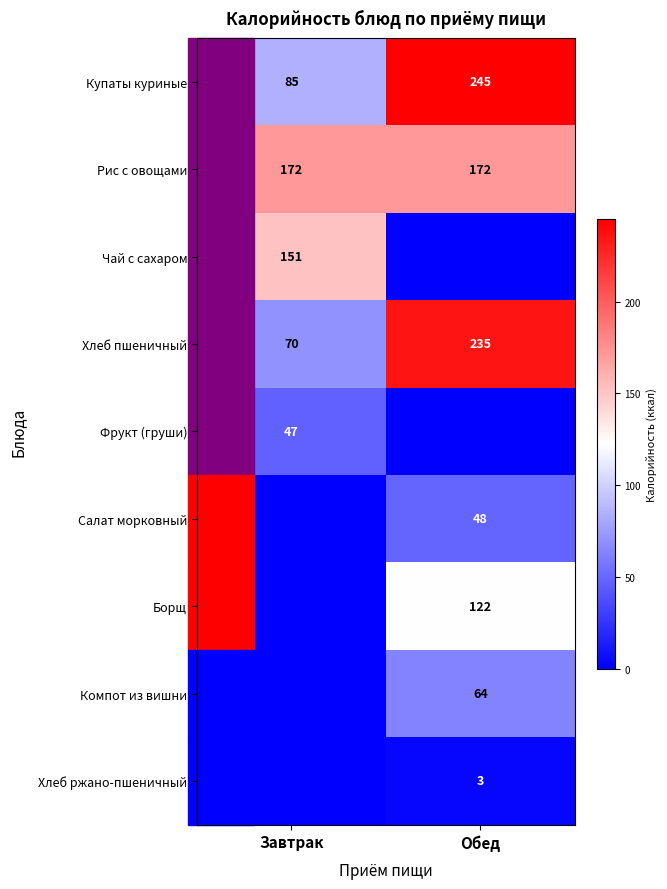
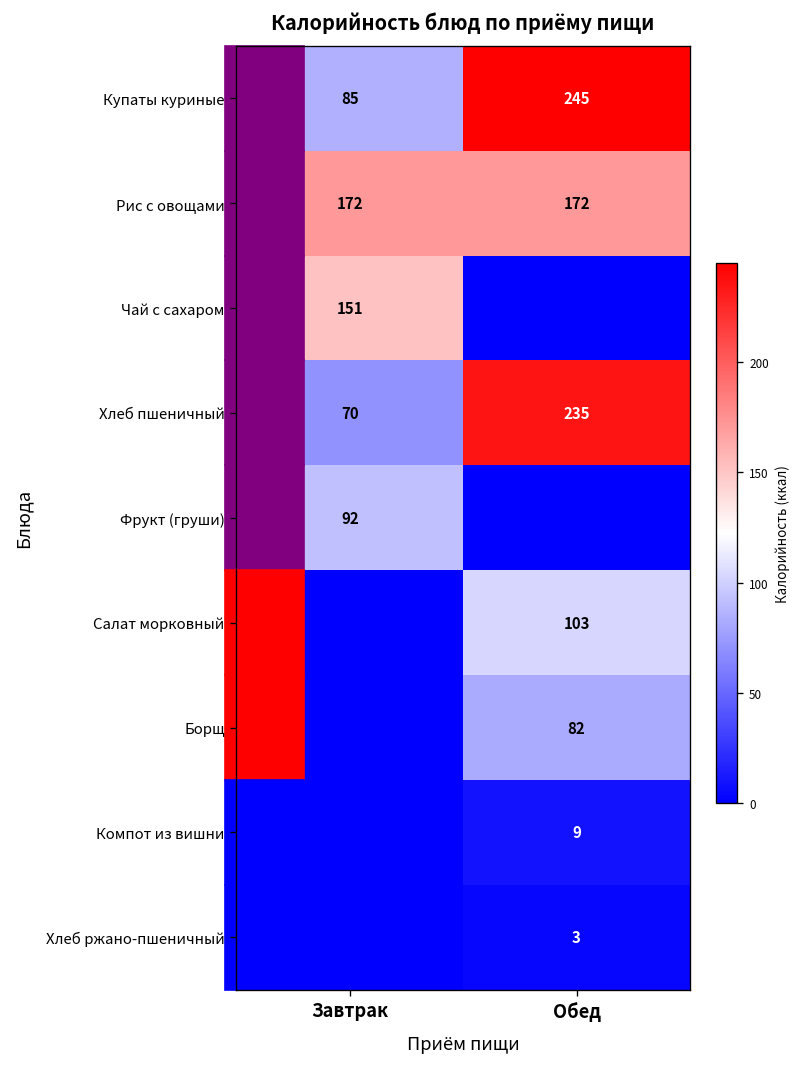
Фрукт (груши), Завтрак: 47 -> 92
Салат морковный, Обед: 48 -> 103
Борщ, Обед: 122 -> 82
Компот из вишни, Обед: 64 -> 9
